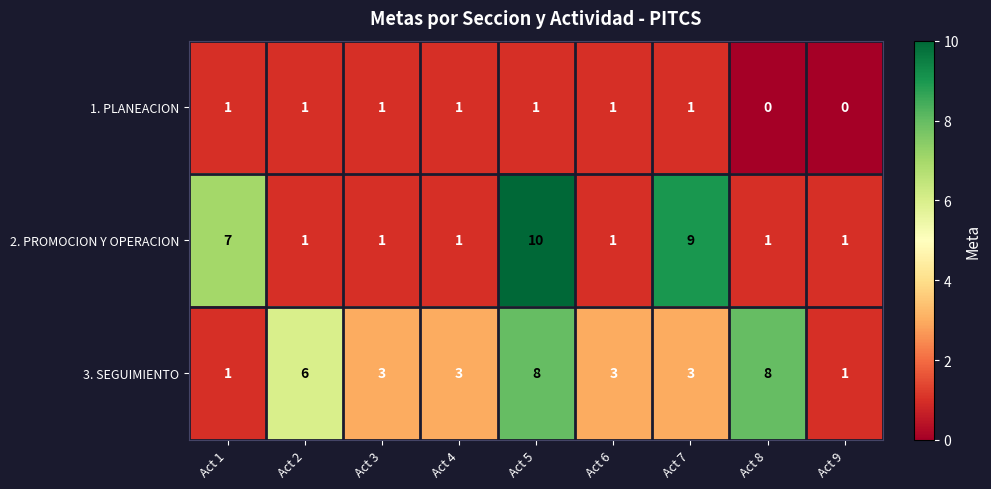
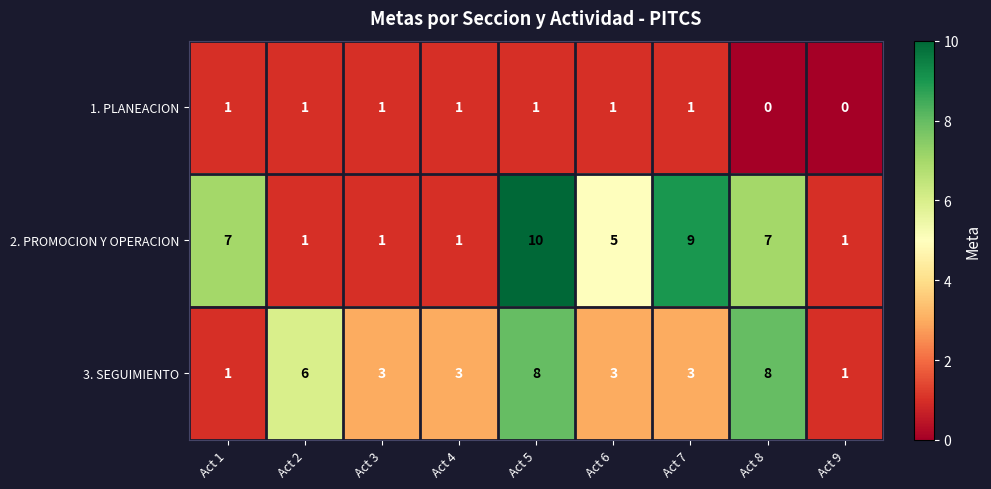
2. PROMOCION Y OPERACION, Act 6: 1 -> 5
2. PROMOCION Y OPERACION, Act 8: 1 -> 7
